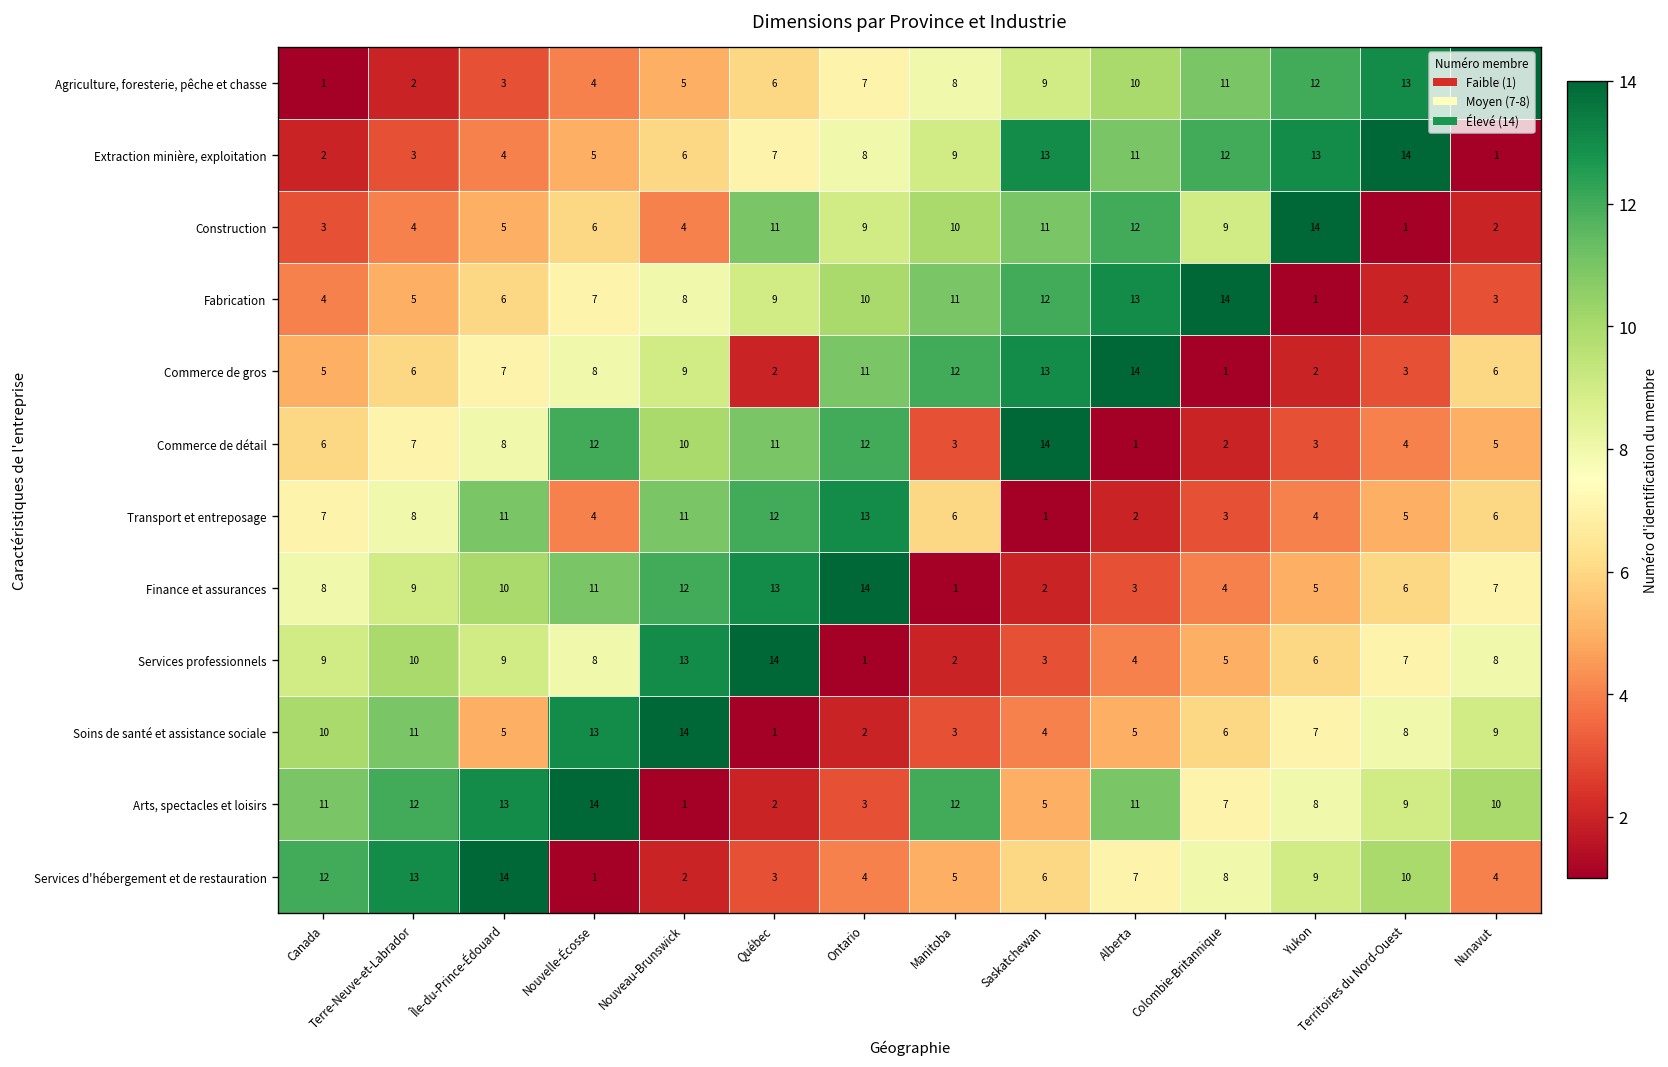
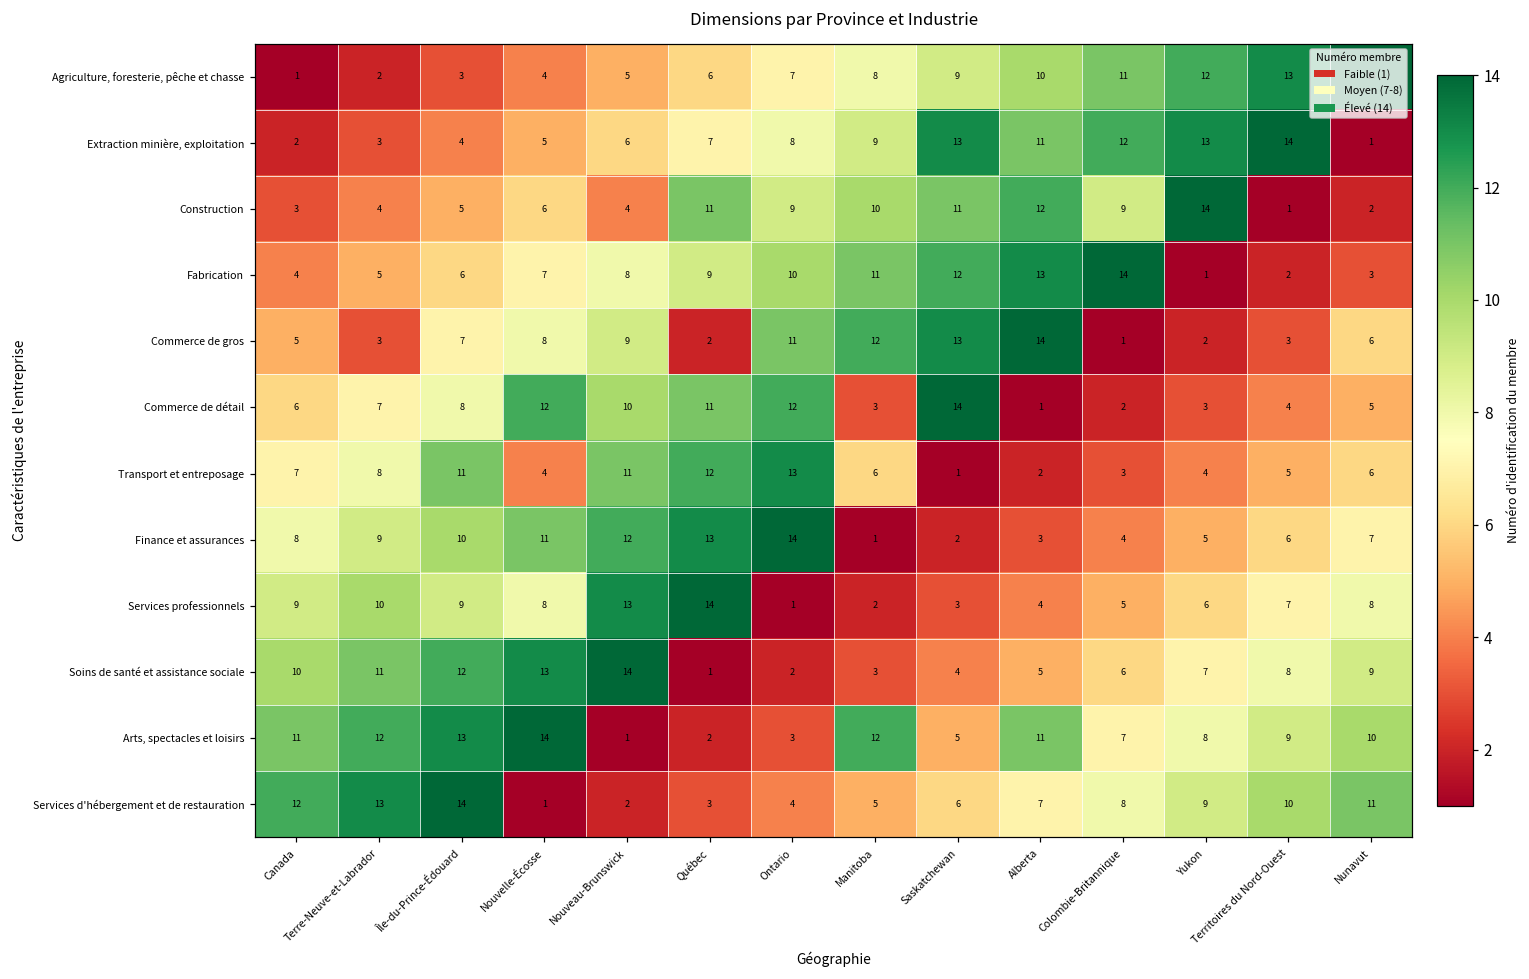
Commerce de gros, Terre-Neuve-et-Labrador: 6 -> 3
Soins de santé et assistance sociale, Île-du-Prince-Édouard: 5 -> 12
Services d'hébergement et de restauration, Nunavut: 4 -> 11
